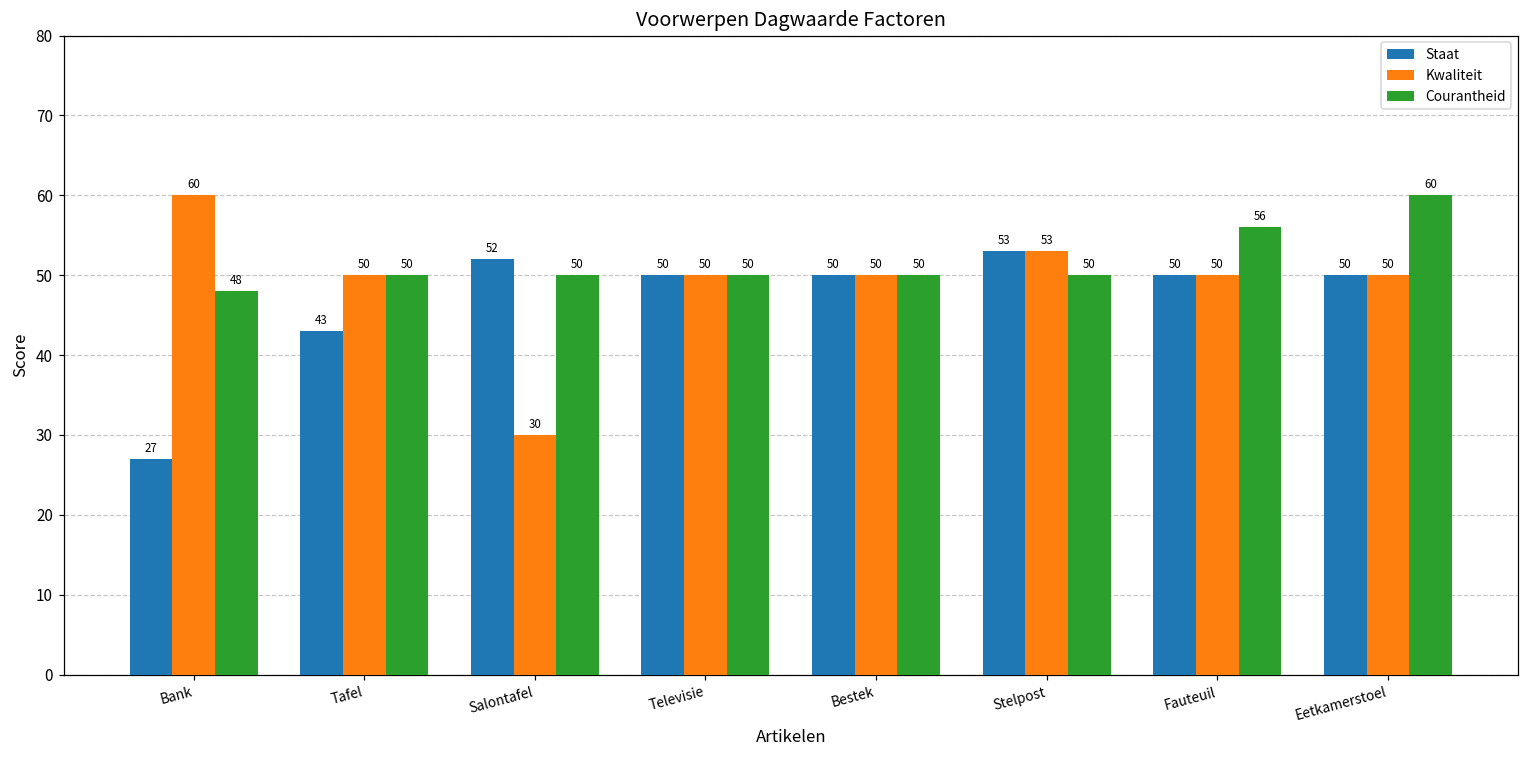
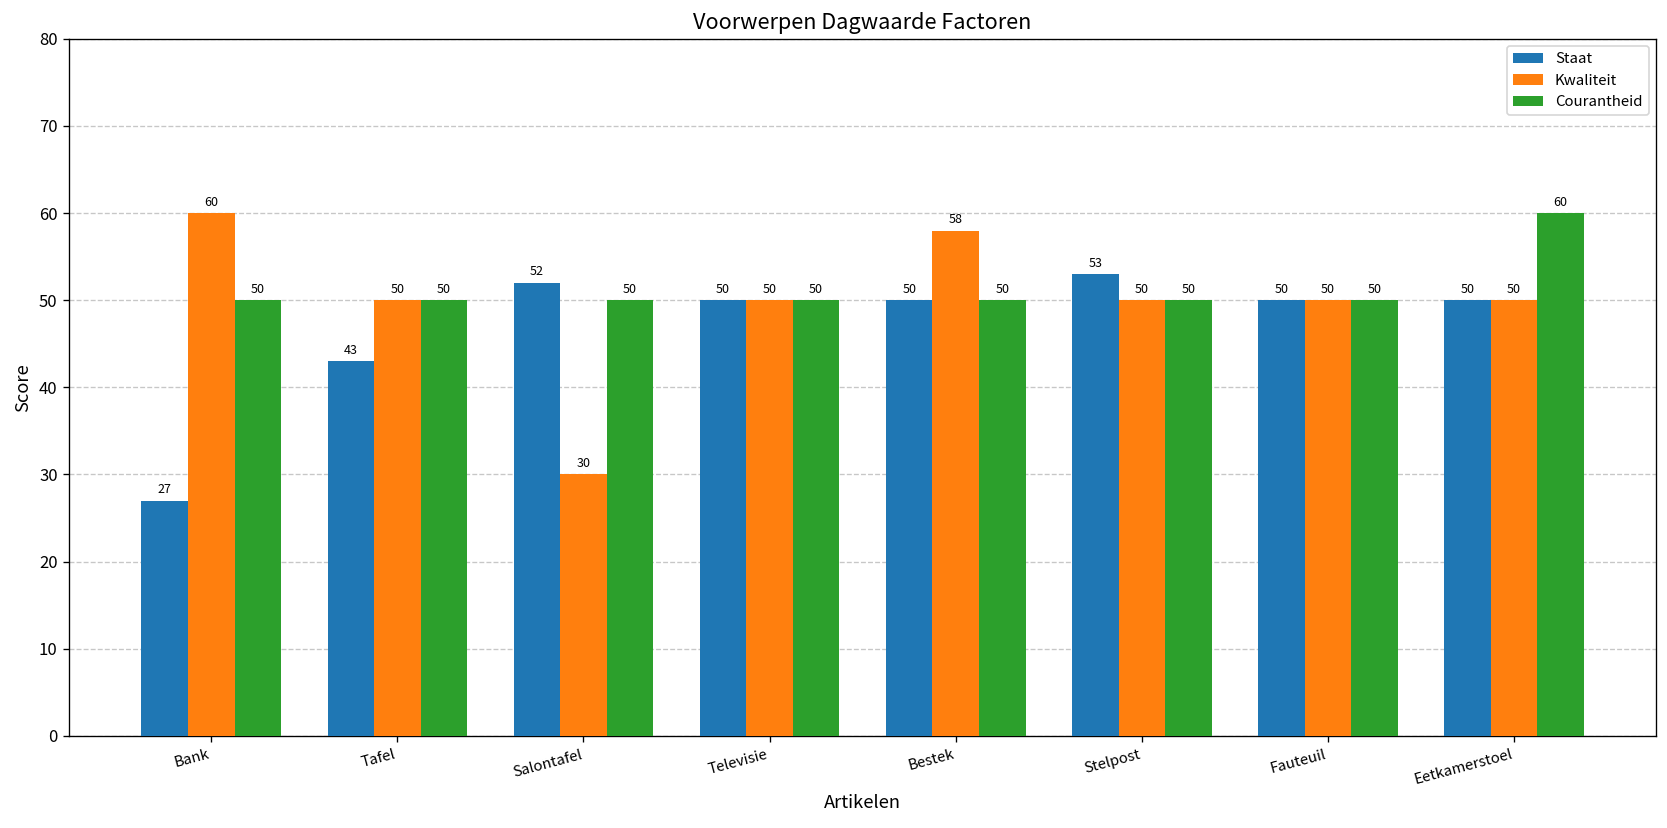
Courantheid, Bank: 48 -> 50
Kwaliteit, Bestek: 50 -> 58
Kwaliteit, Stelpost: 53 -> 50
Courantheid, Fauteuil: 56 -> 50
